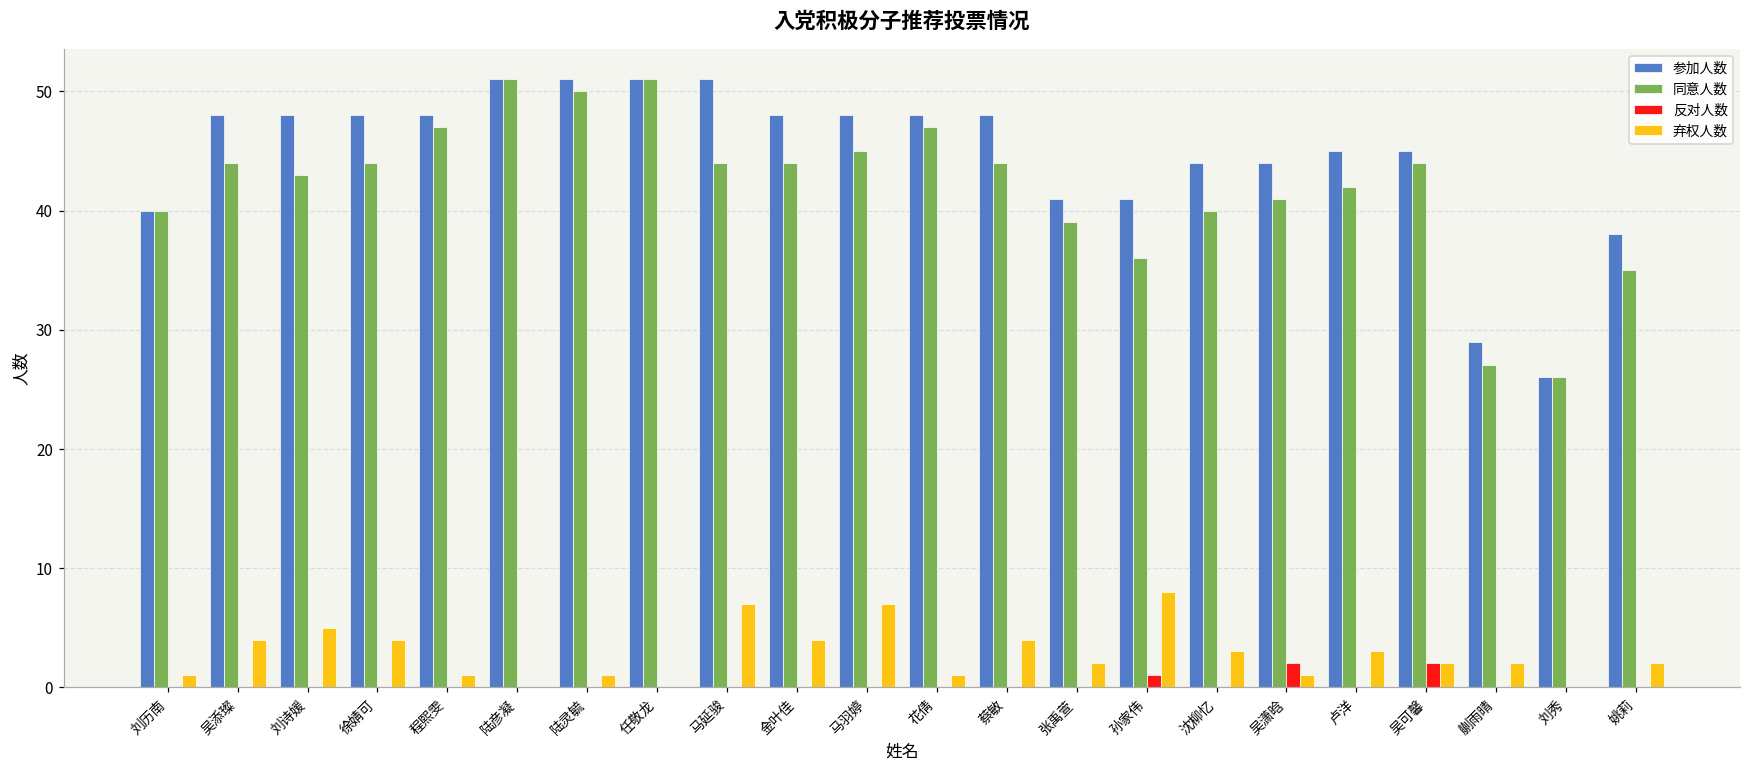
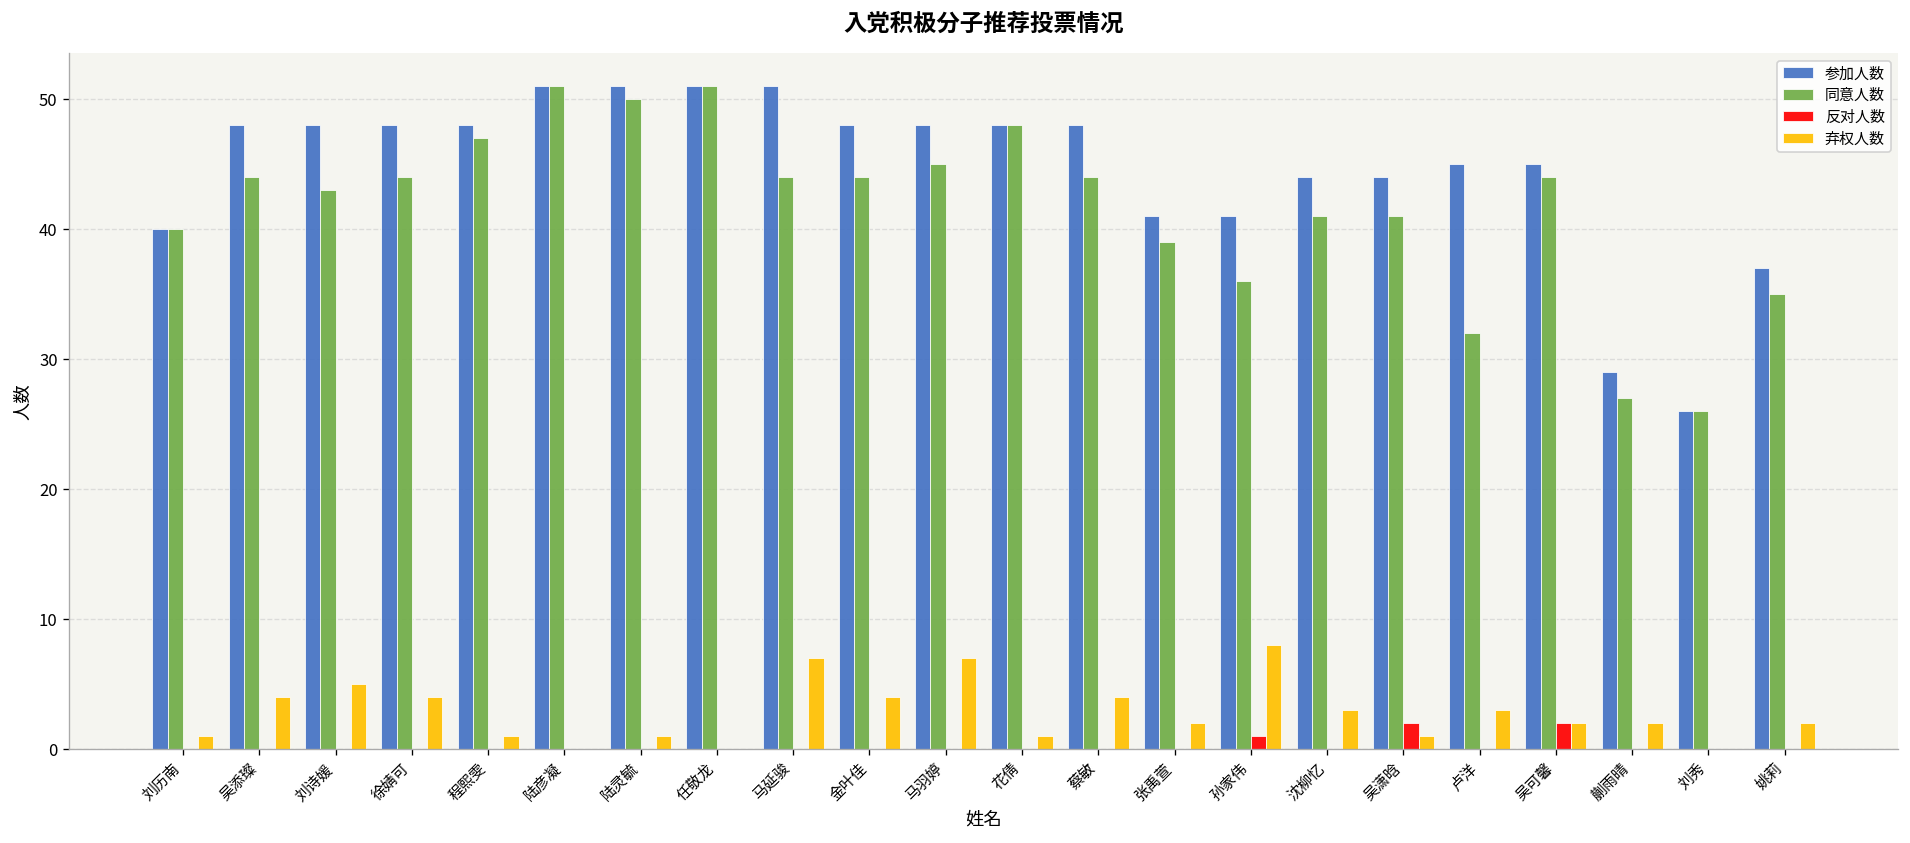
同意人数, 花倩: 47 -> 48
同意人数, 沈柳忆: 40 -> 41
同意人数, 卢洋: 42 -> 32
参加人数, 姚莉: 38 -> 37
